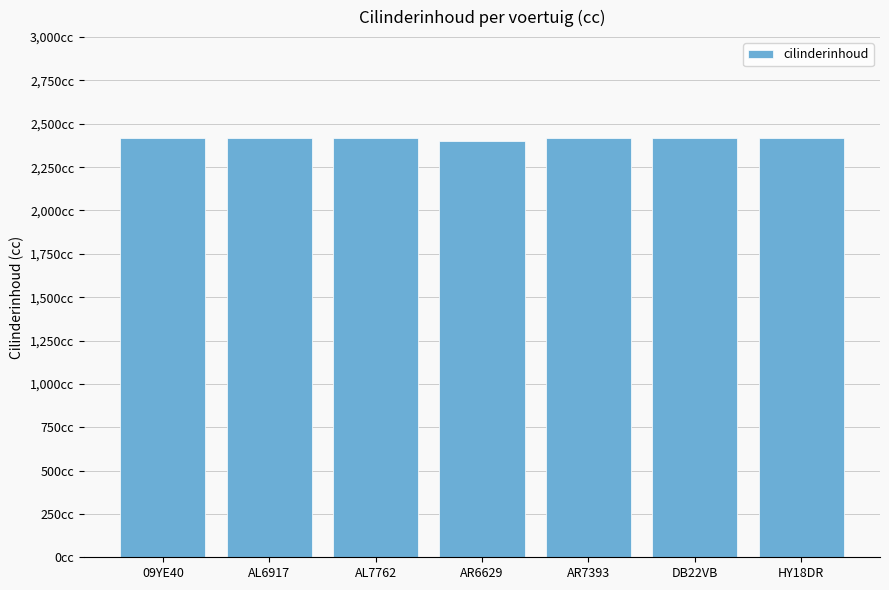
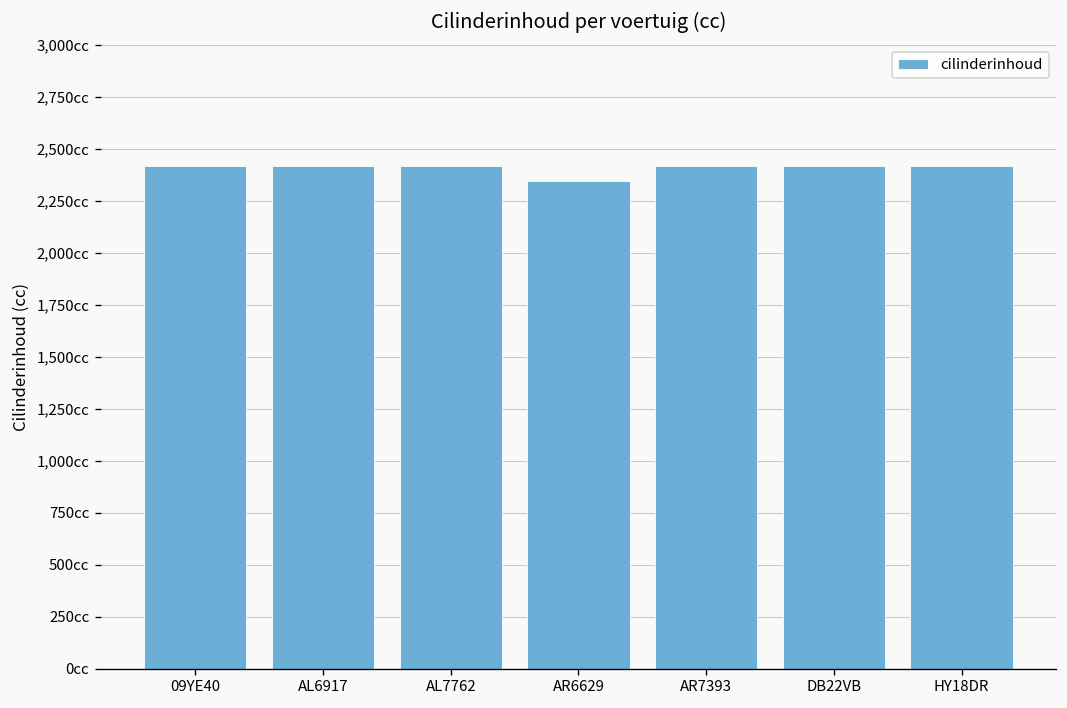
AR6629: 2,400cc -> 2,350cc
